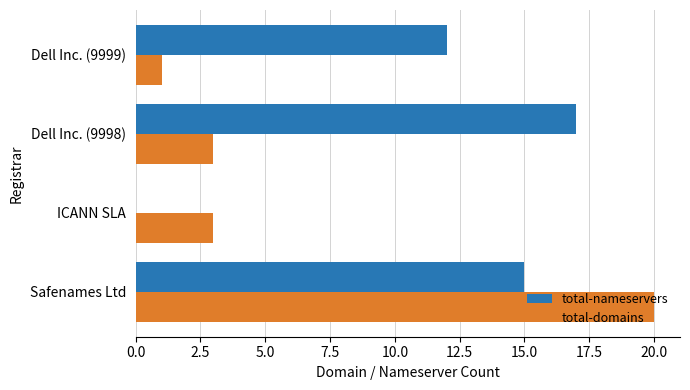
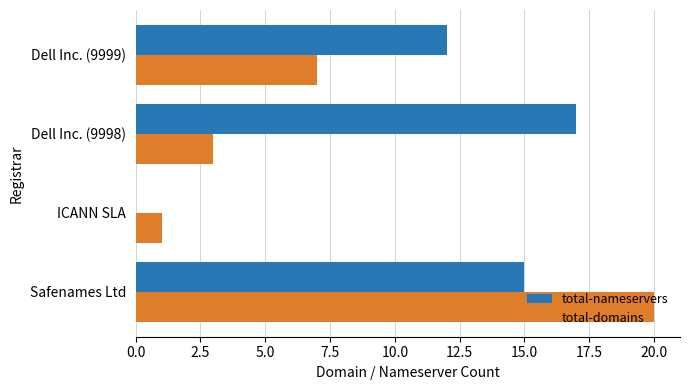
total-domains, Dell Inc. (9999): 1 -> 7
total-domains, ICANN SLA: 3 -> 1
